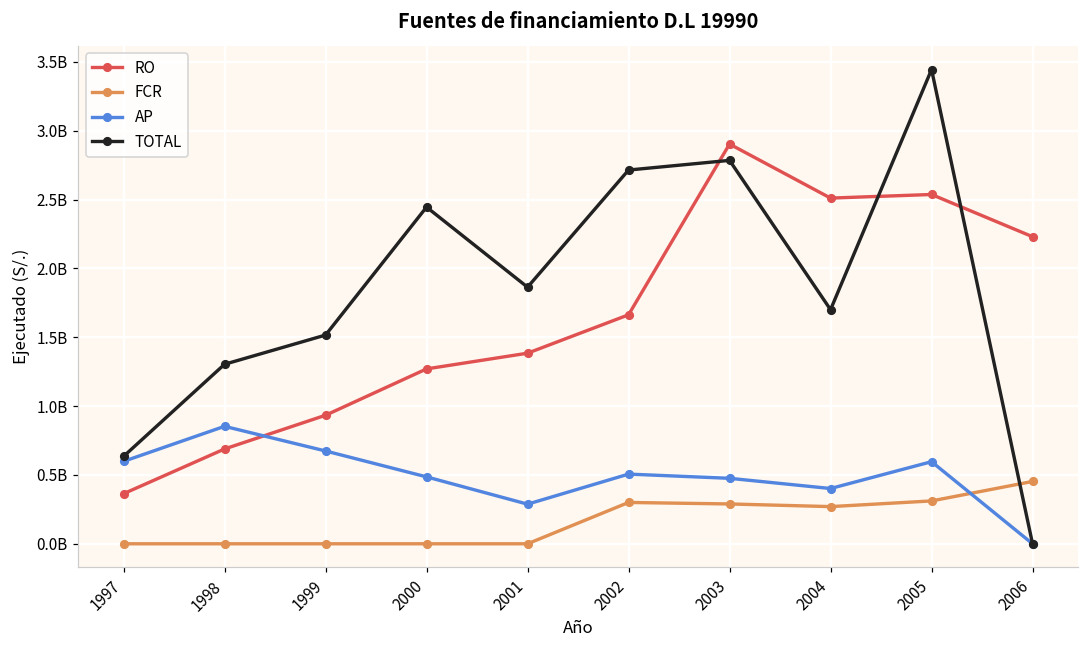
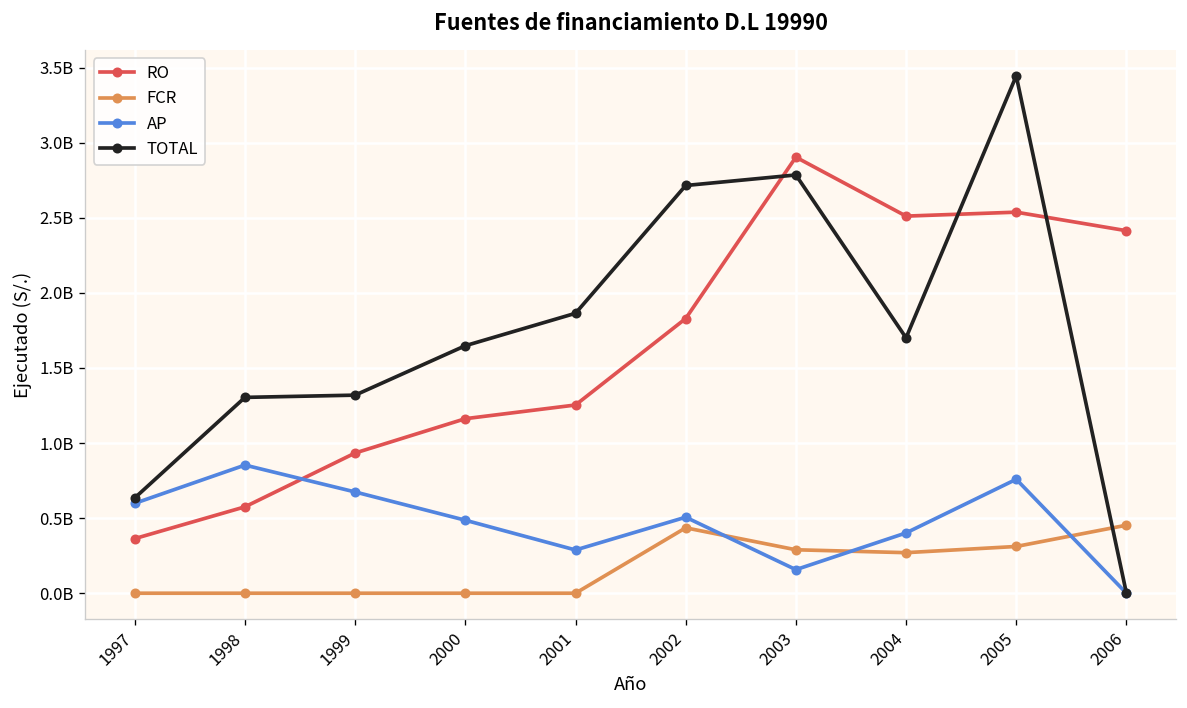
RO, 1998: 690000000 -> 580000000
TOTAL, 1999: 1520000000 -> 1320000000
RO, 2000: 1270000000 -> 1160000000
TOTAL, 2000: 2450000000 -> 1650000000
RO, 2001: 1380000000 -> 1250000000
RO, 2002: 1660000000 -> 1830000000
FCR, 2002: 300000000 -> 440000000
AP, 2003: 480000000 -> 160000000
AP, 2005: 600000000 -> 760000000
RO, 2006: 2230000000 -> 2410000000
